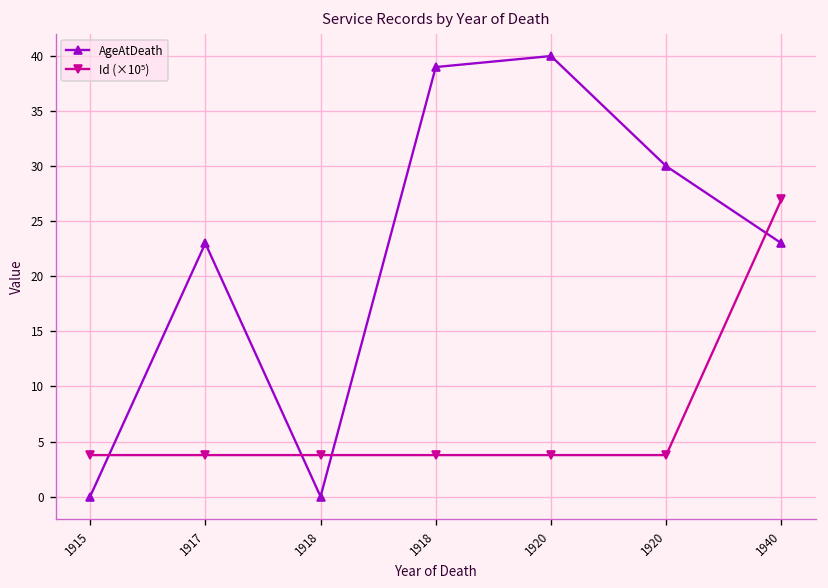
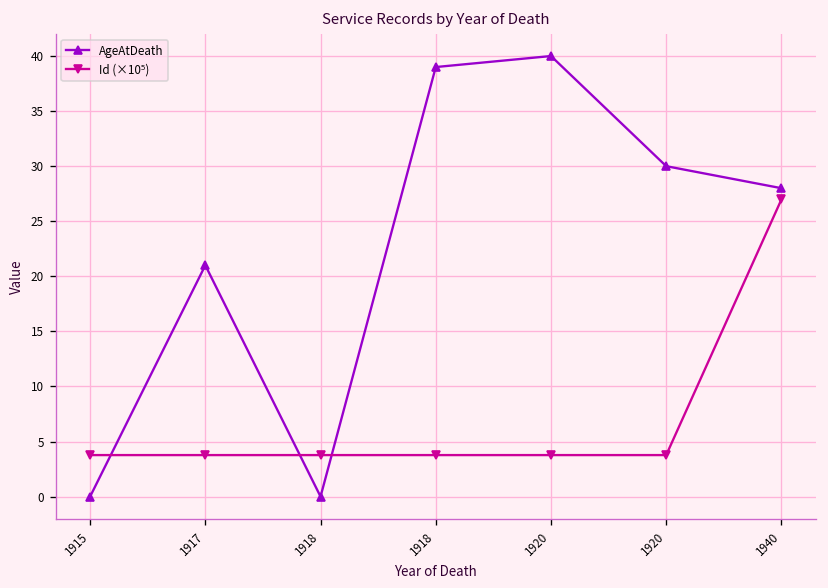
AgeAtDeath, 1917: 23 -> 21
AgeAtDeath, 1940: 23 -> 28
